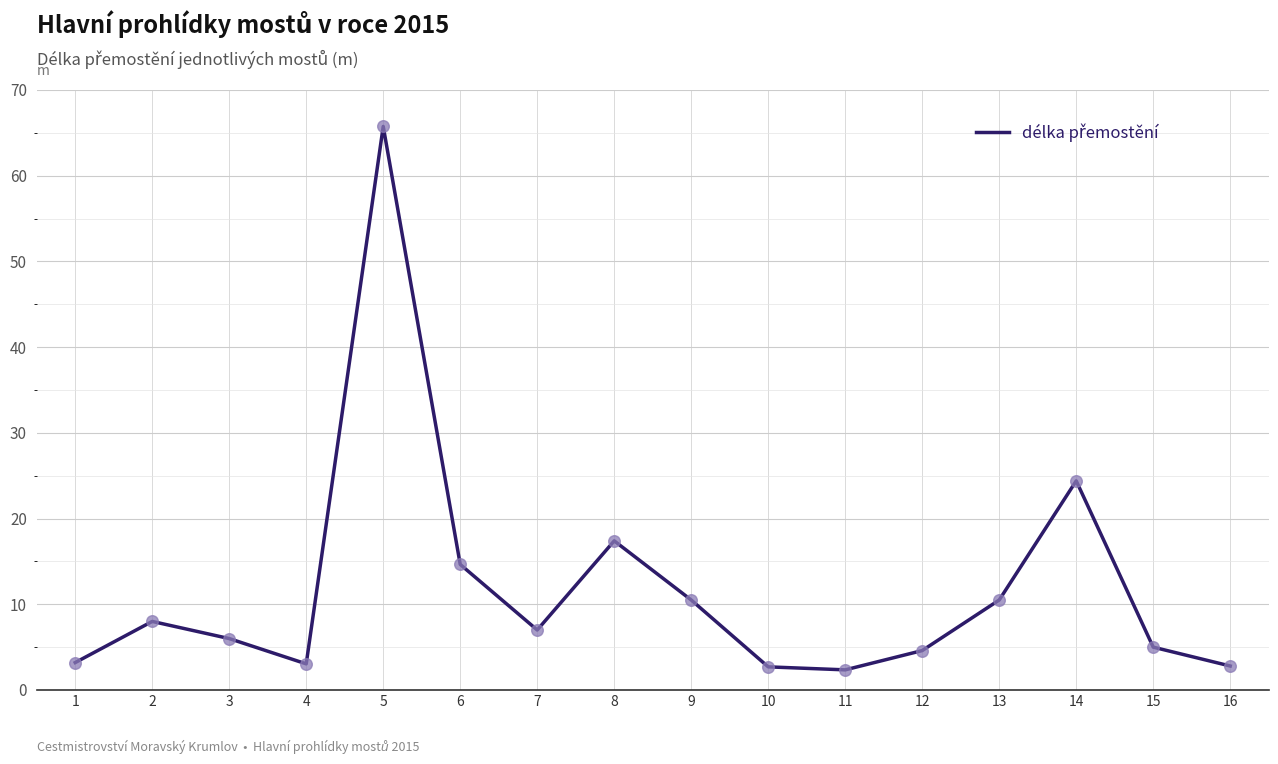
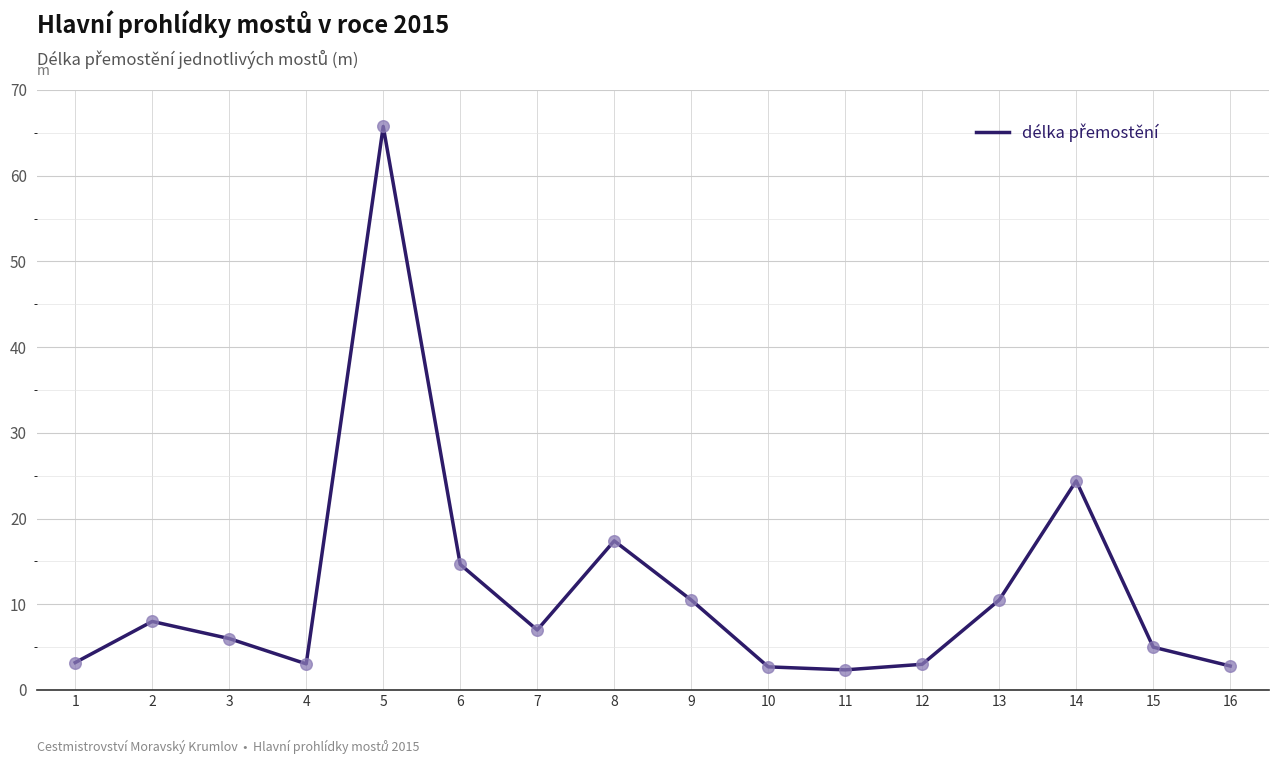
12: 5 -> 3
